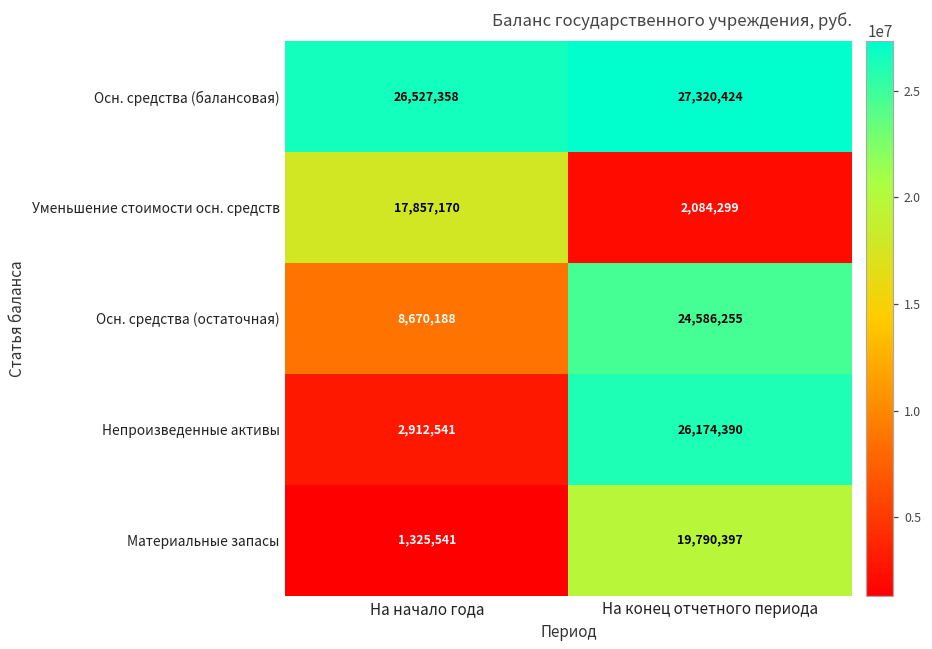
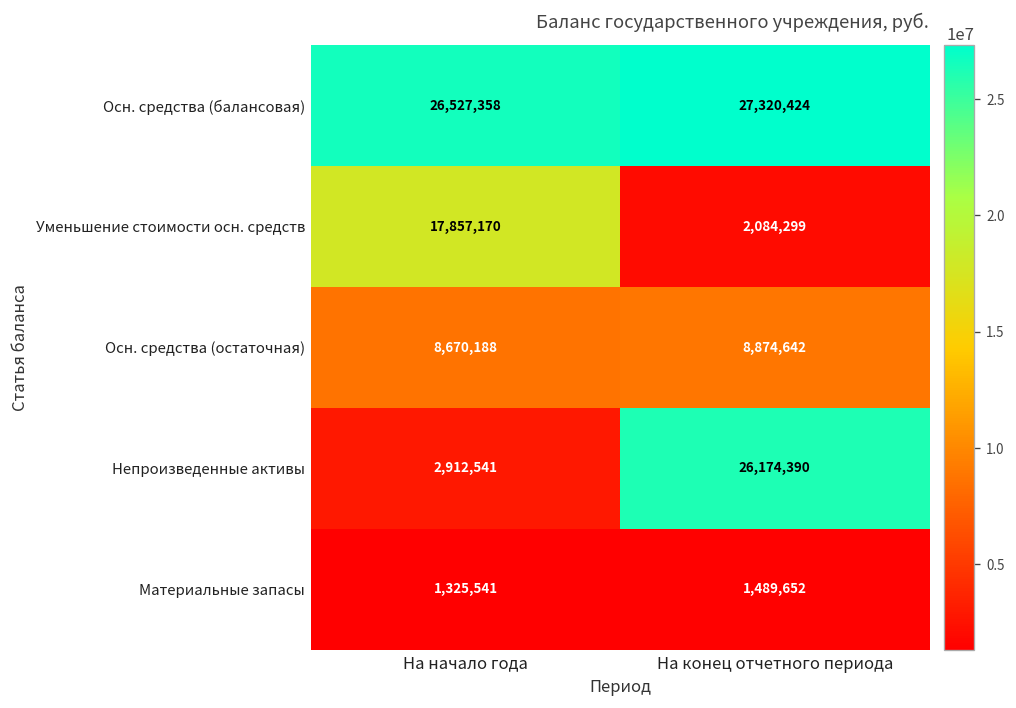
Осн. средства (остаточная), На конец отчетного периода: 24,586,255 -> 8,874,642
Материальные запасы, На конец отчетного периода: 19,790,397 -> 1,489,652
